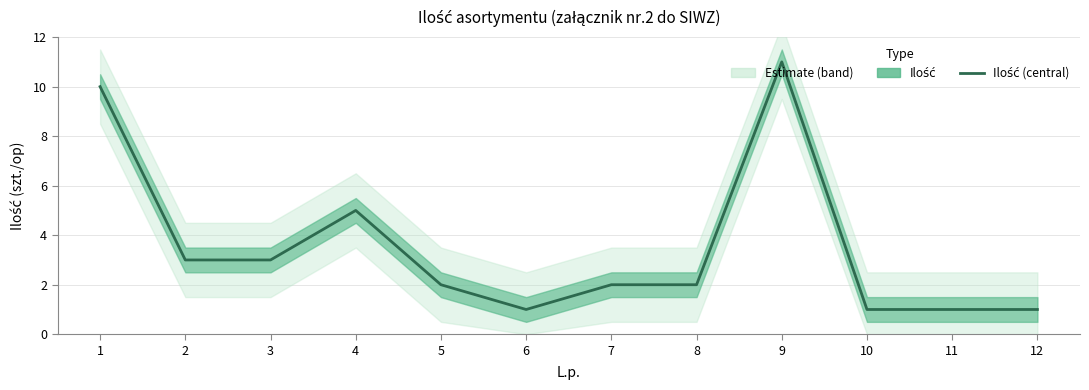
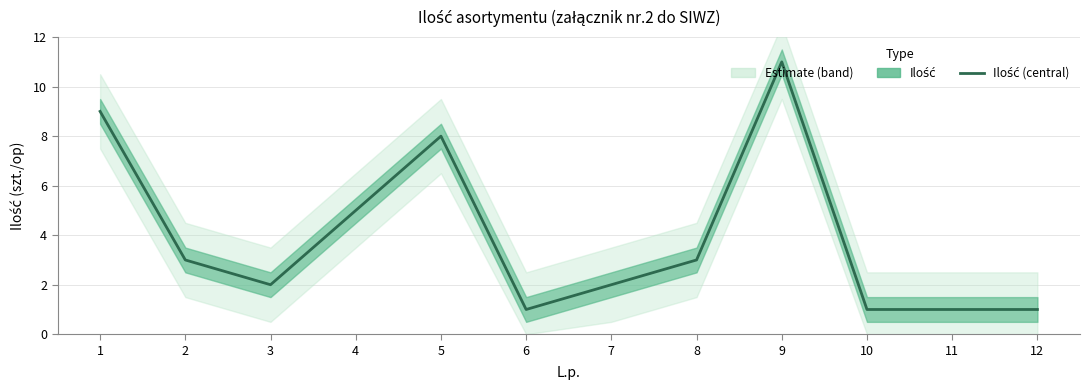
Ilość (central), 1: 10 -> 9
Ilość (central), 3: 3 -> 2
Ilość (central), 5: 2 -> 8
Ilość (central), 8: 2 -> 3
